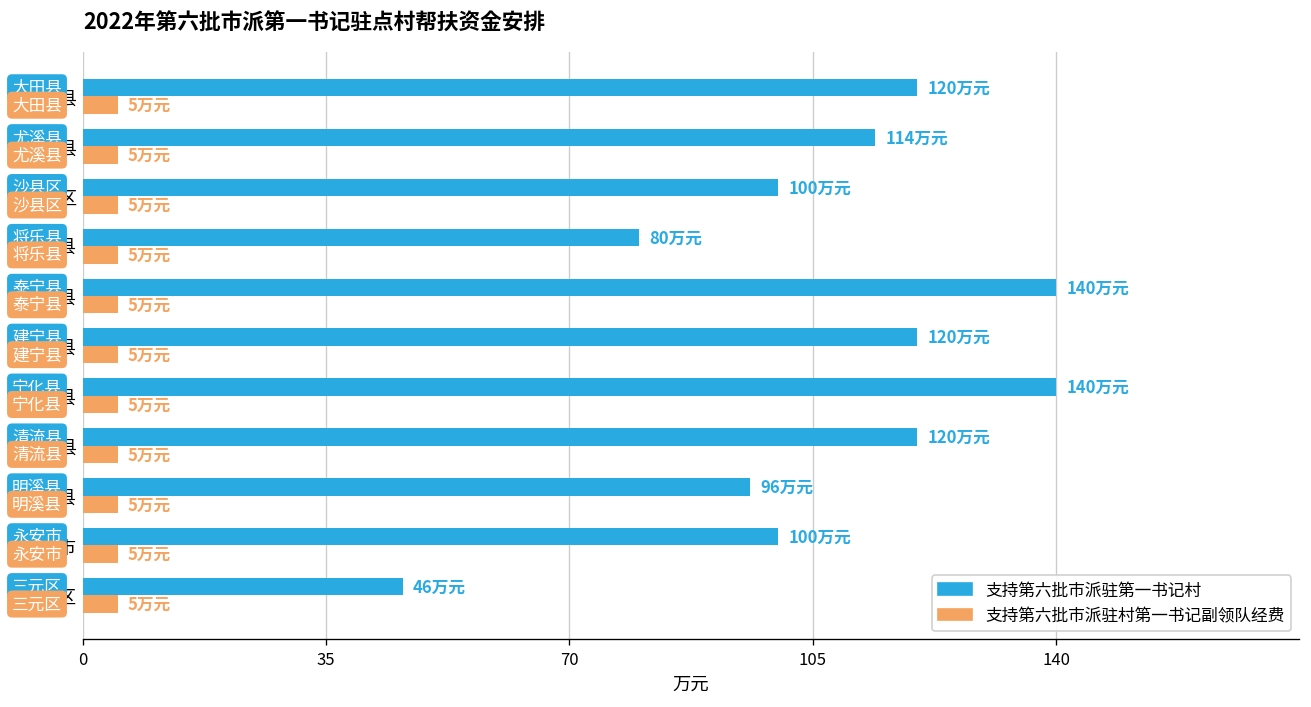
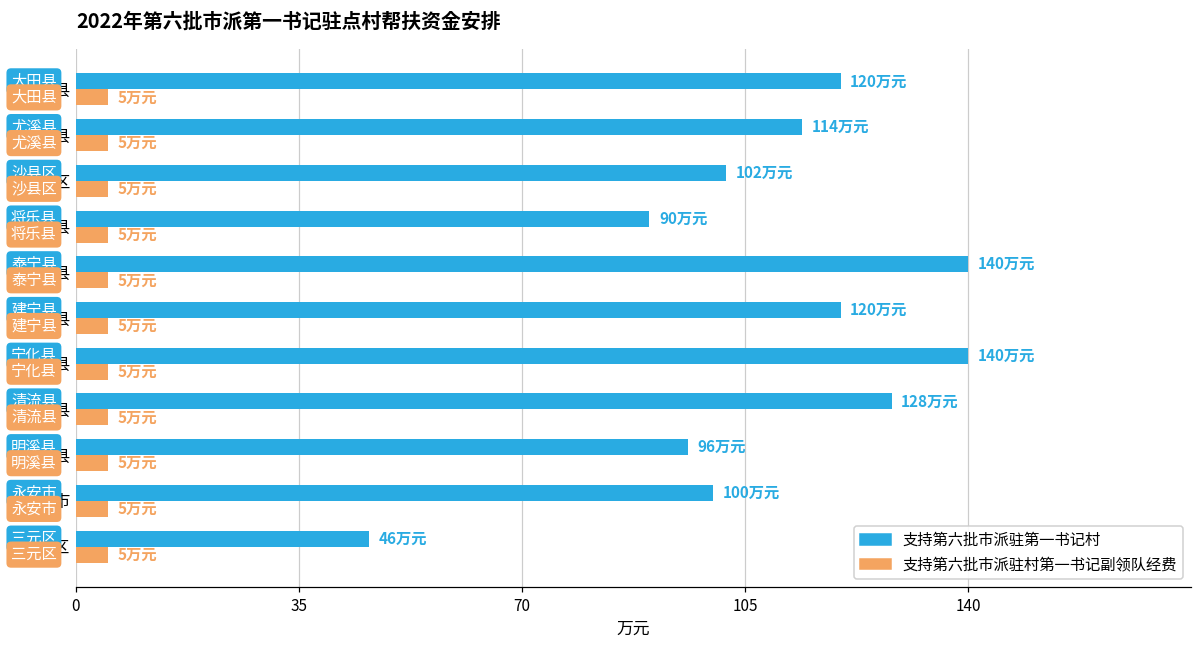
支持第六批市派驻第一书记村, 沙县区: 100 -> 102
支持第六批市派驻第一书记村, 将乐县: 80 -> 90
支持第六批市派驻第一书记村, 清流县: 120 -> 128
